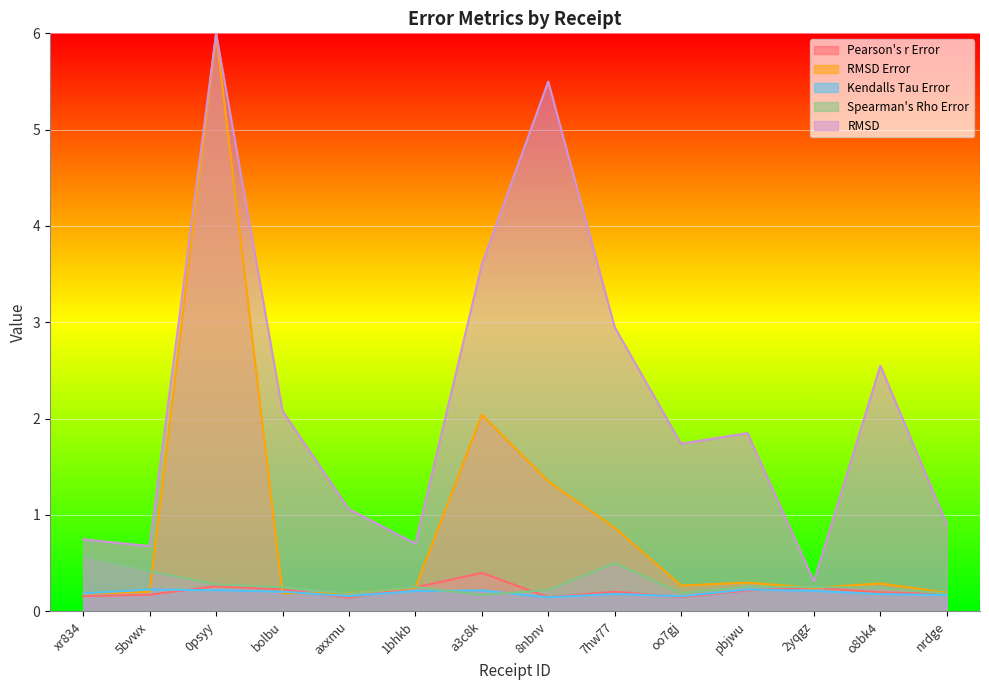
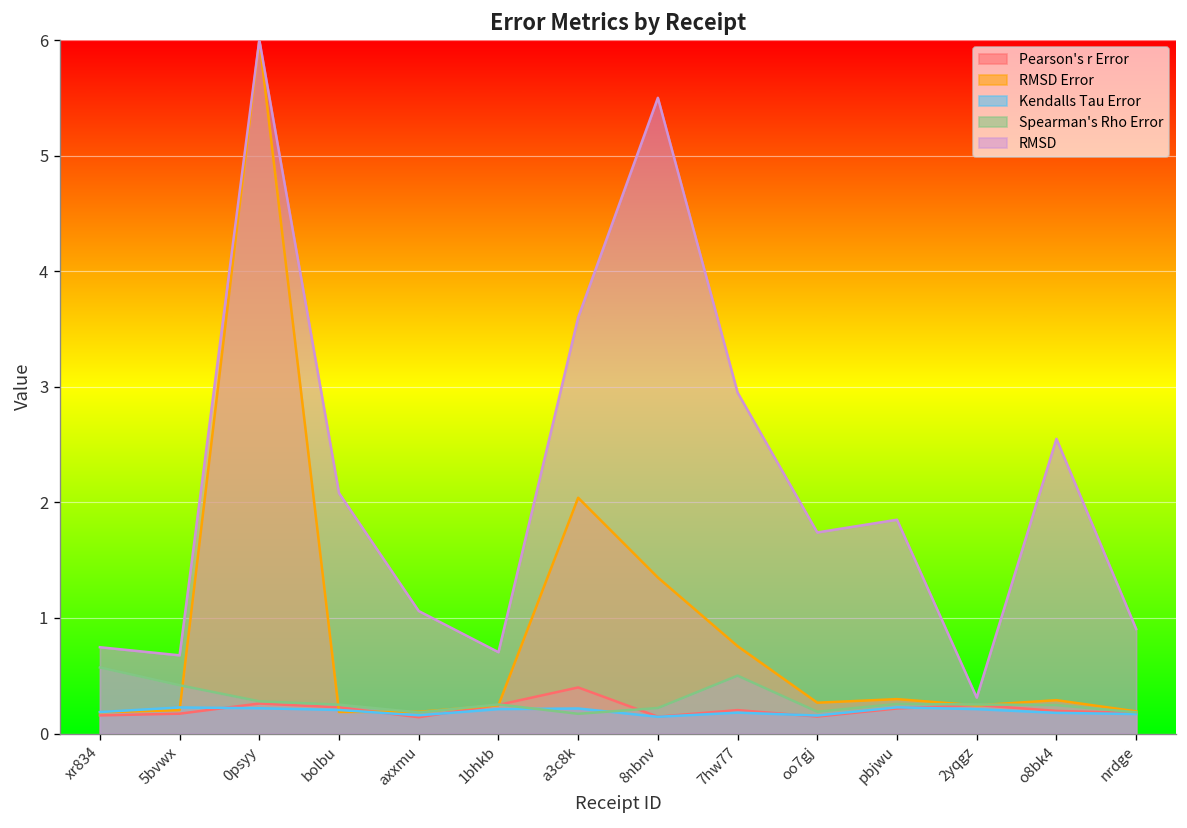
RMSD Error, 7hw77: 0.9 -> 0.8
